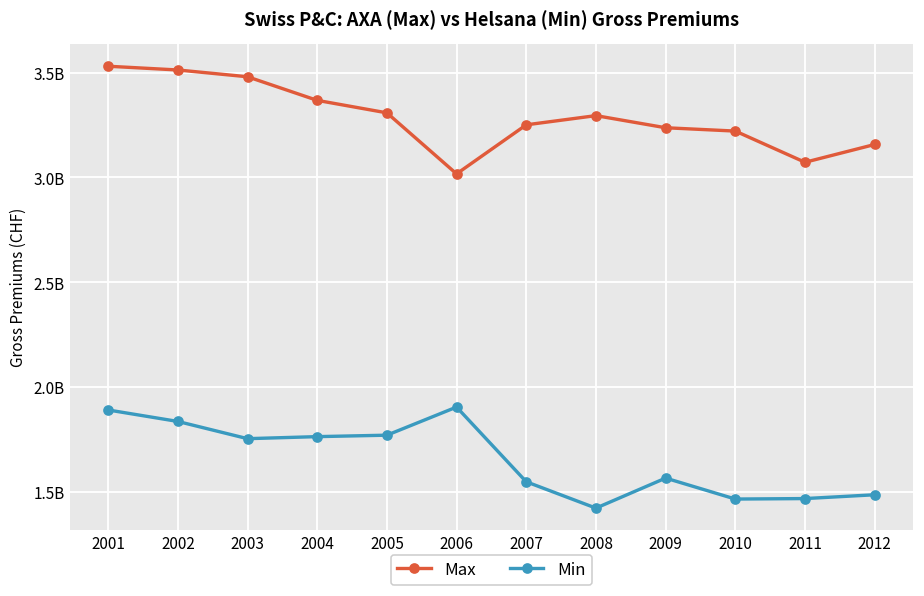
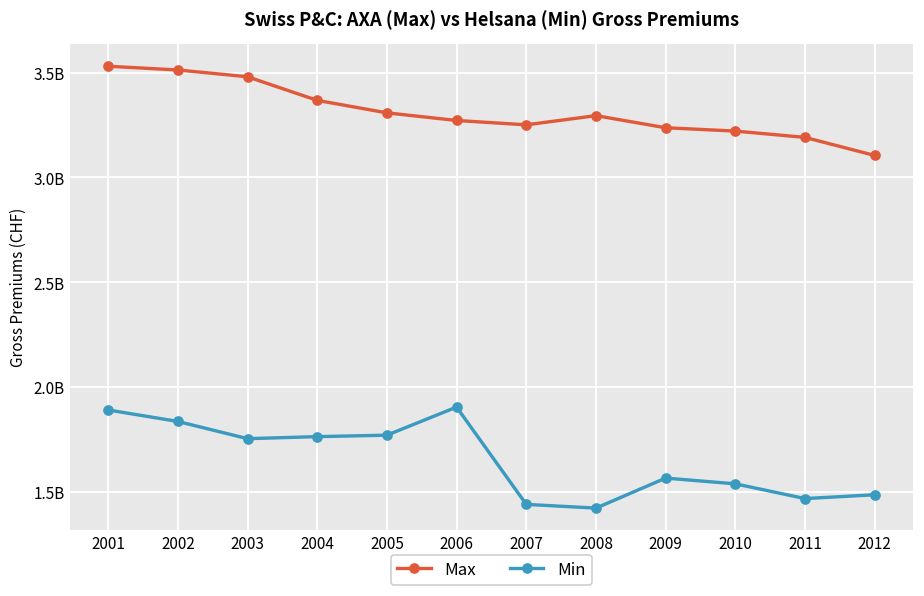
Max, 2006: 3020000000 -> 3270000000
Min, 2007: 1550000000 -> 1440000000
Min, 2010: 1470000000 -> 1540000000
Max, 2011: 3070000000 -> 3190000000
Max, 2012: 3160000000 -> 3100000000
